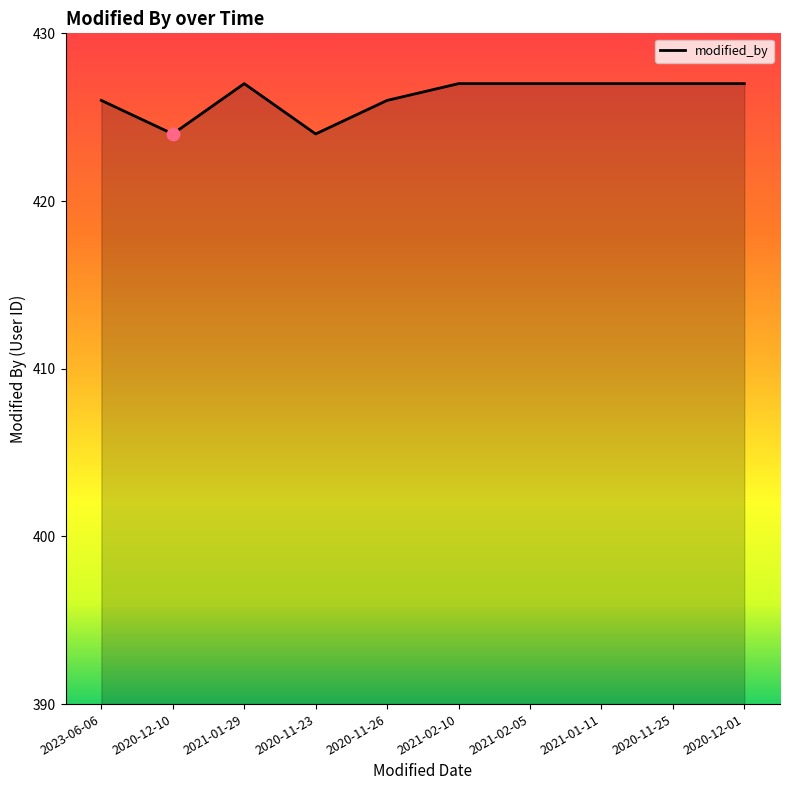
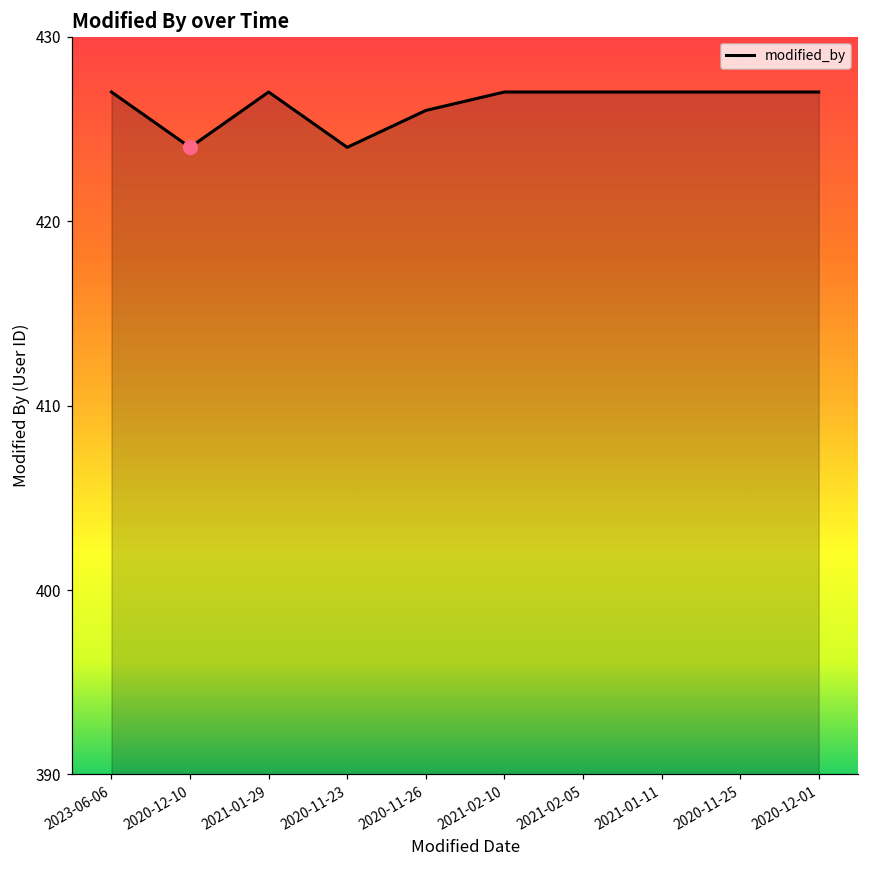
modified_by, 2023-06-06: 426 -> 427
